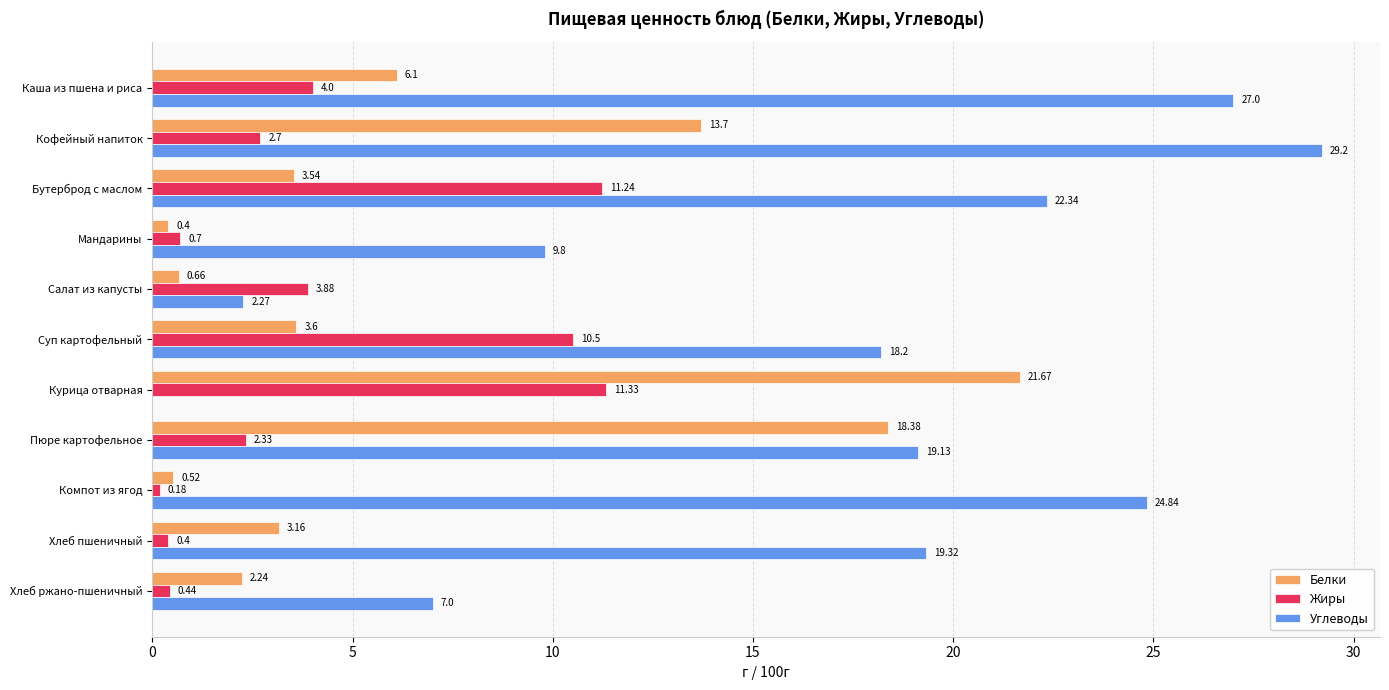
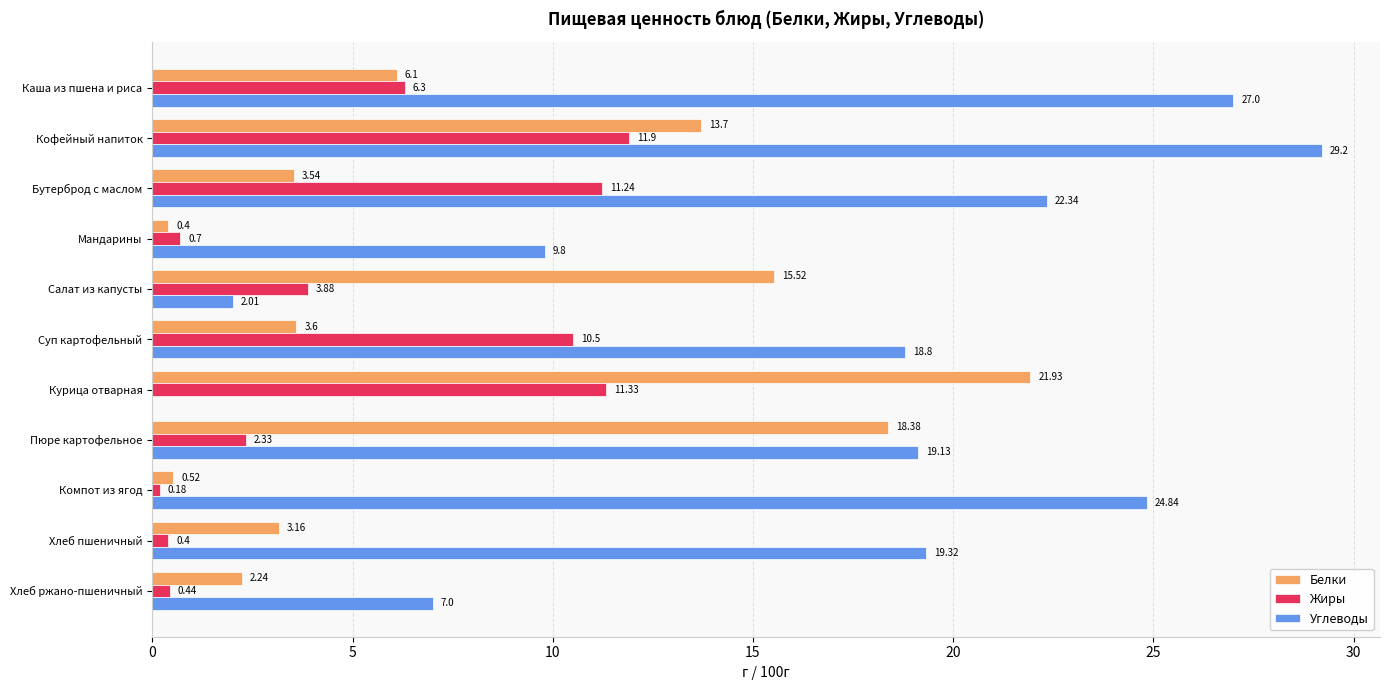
Жиры, Каша из пшена и риса: 4.0 -> 6.3
Жиры, Кофейный напиток: 2.7 -> 11.9
Белки, Салат из капусты: 0.66 -> 15.52
Углеводы, Салат из капусты: 2.27 -> 2.01
Углеводы, Суп картофельный: 18.2 -> 18.8
Белки, Курица отварная: 21.67 -> 21.93
